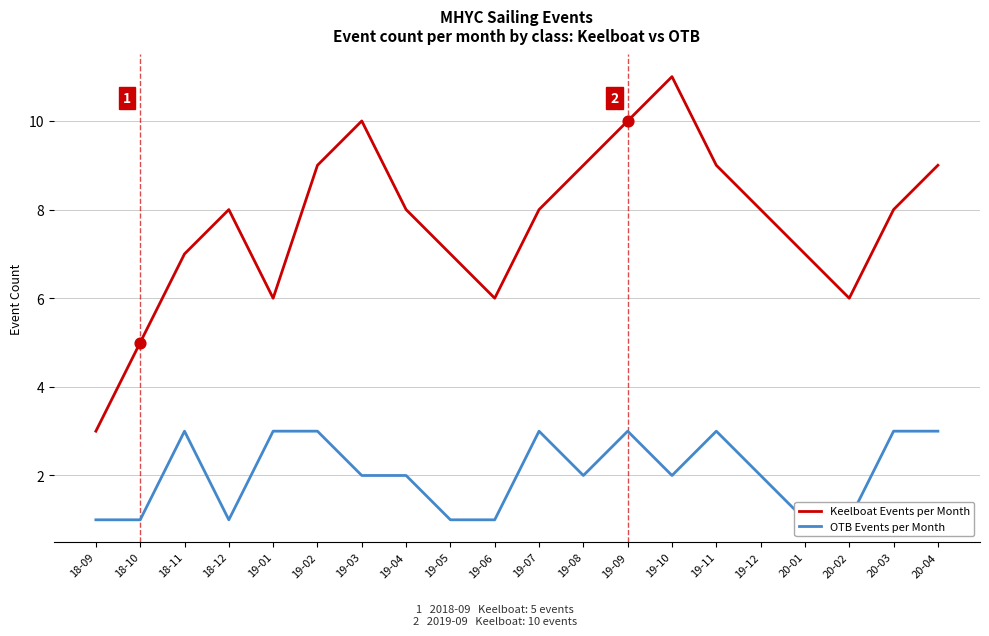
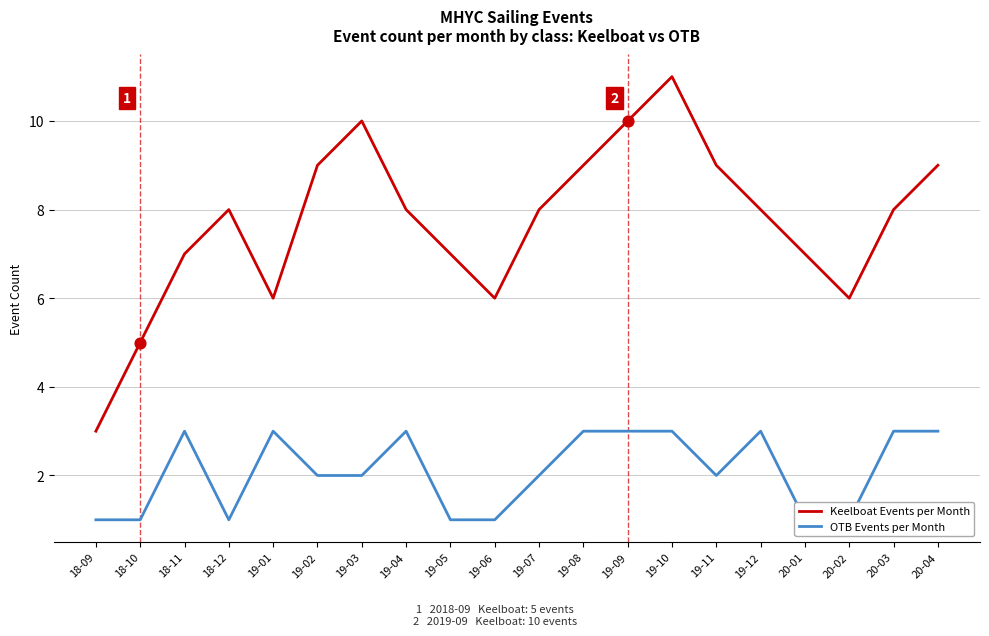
OTB Events per Month, 19-02: 3 -> 2
OTB Events per Month, 19-04: 2 -> 3
OTB Events per Month, 19-07: 3 -> 2
OTB Events per Month, 19-08: 2 -> 3
OTB Events per Month, 19-10: 2 -> 3
OTB Events per Month, 19-11: 3 -> 2
OTB Events per Month, 19-12: 2 -> 3
